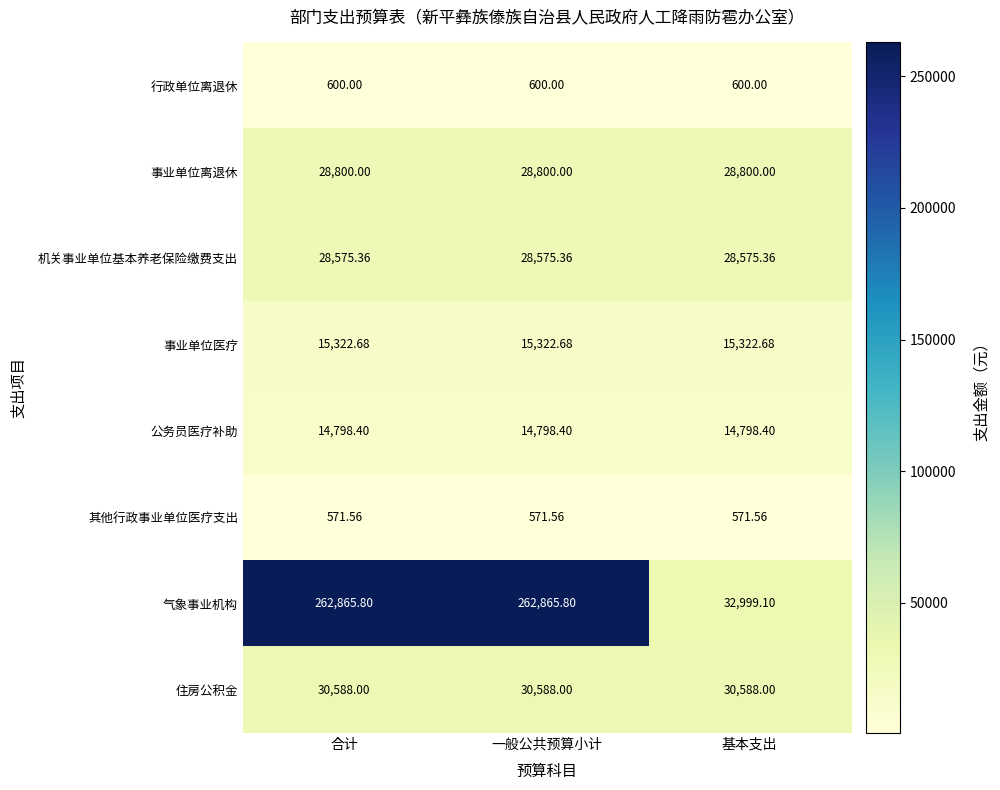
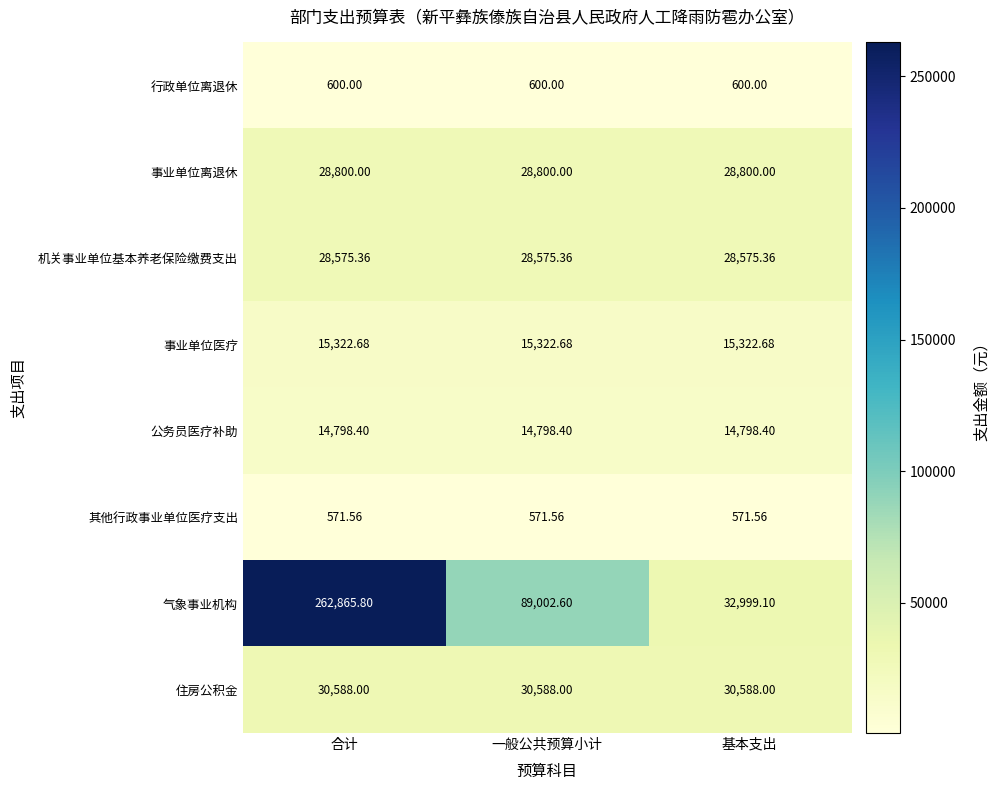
气象事业机构, 一般公共预算小计: 262,865.80 -> 89,002.60
